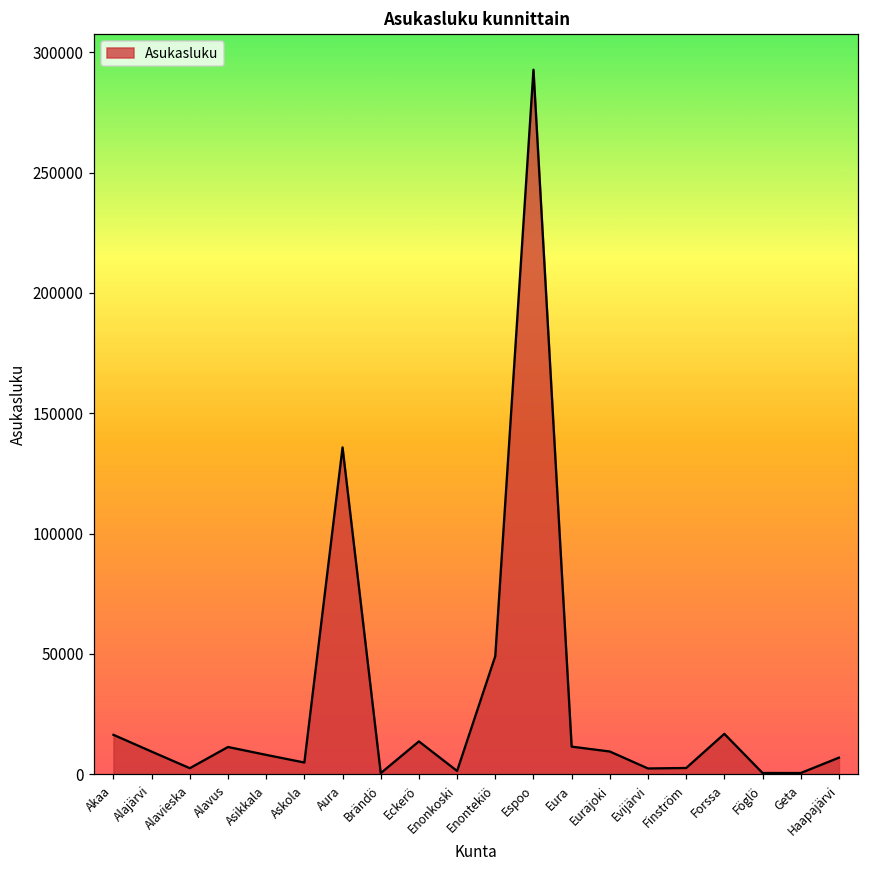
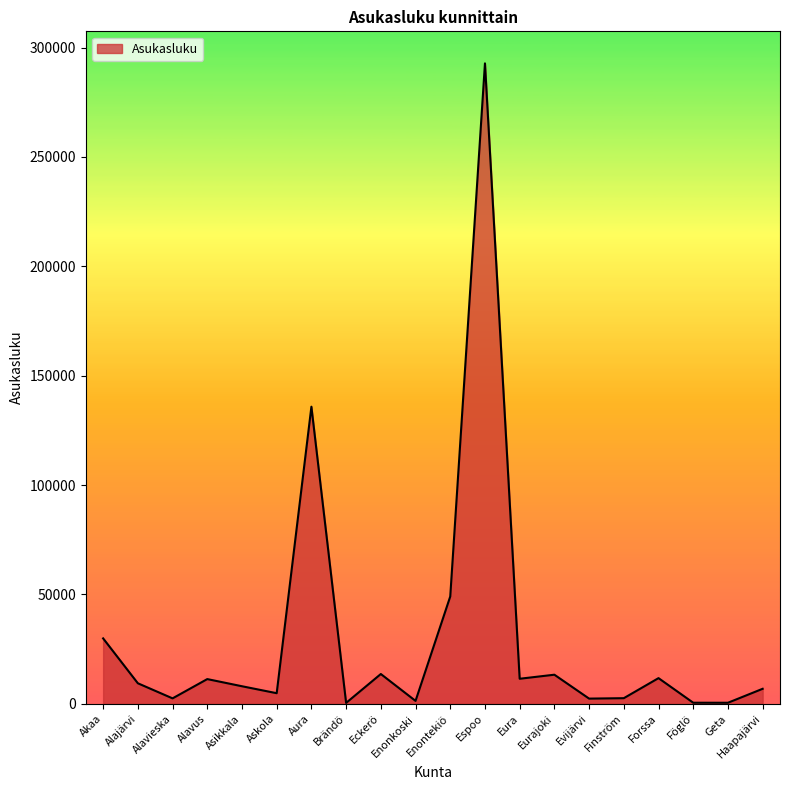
Akaa: 16000 -> 30000
Eurajoki: 9000 -> 13000
Forssa: 17000 -> 12000
